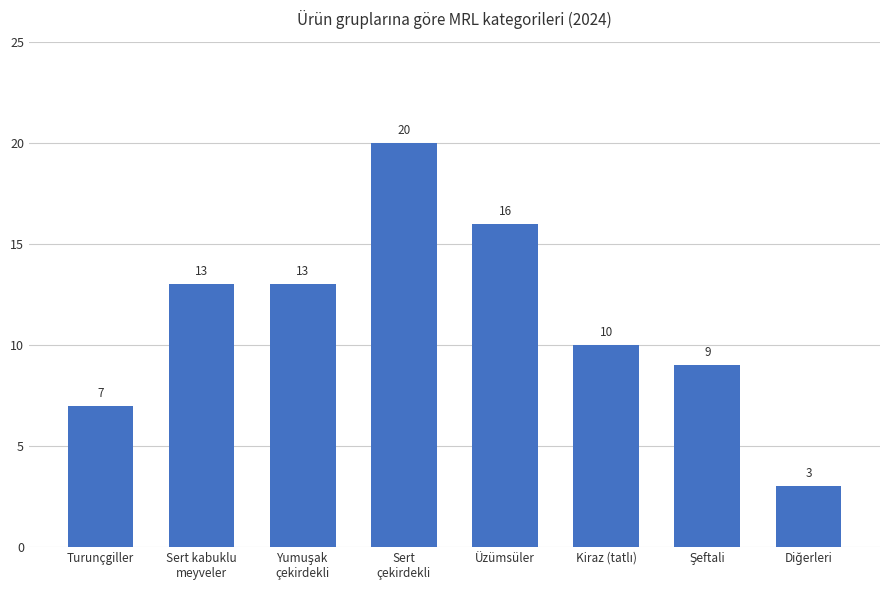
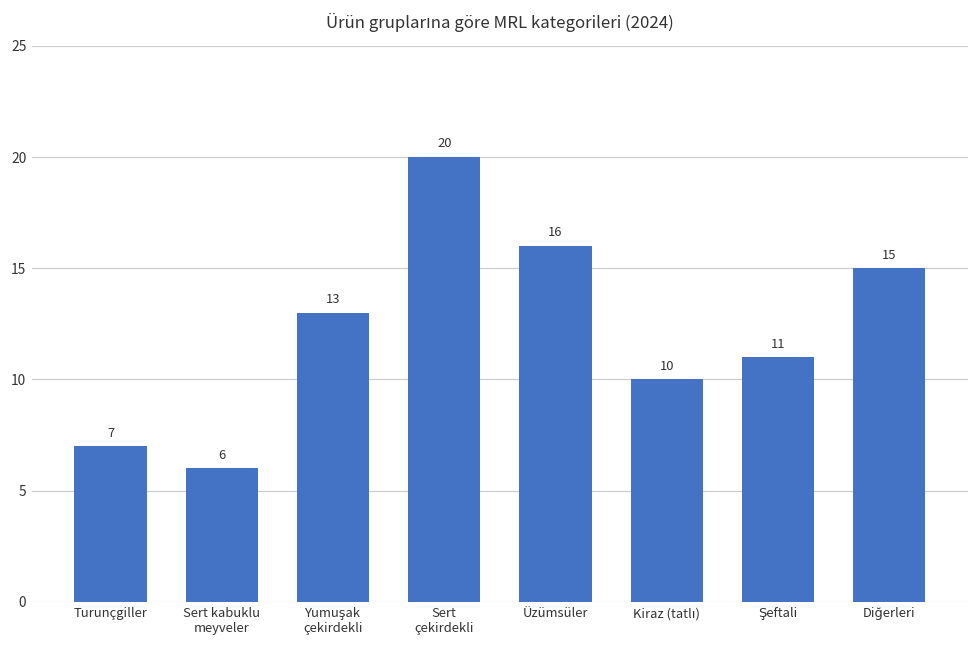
Sert kabuklu meyveler: 13 -> 6
Şeftali: 9 -> 11
Diğerleri: 3 -> 15
